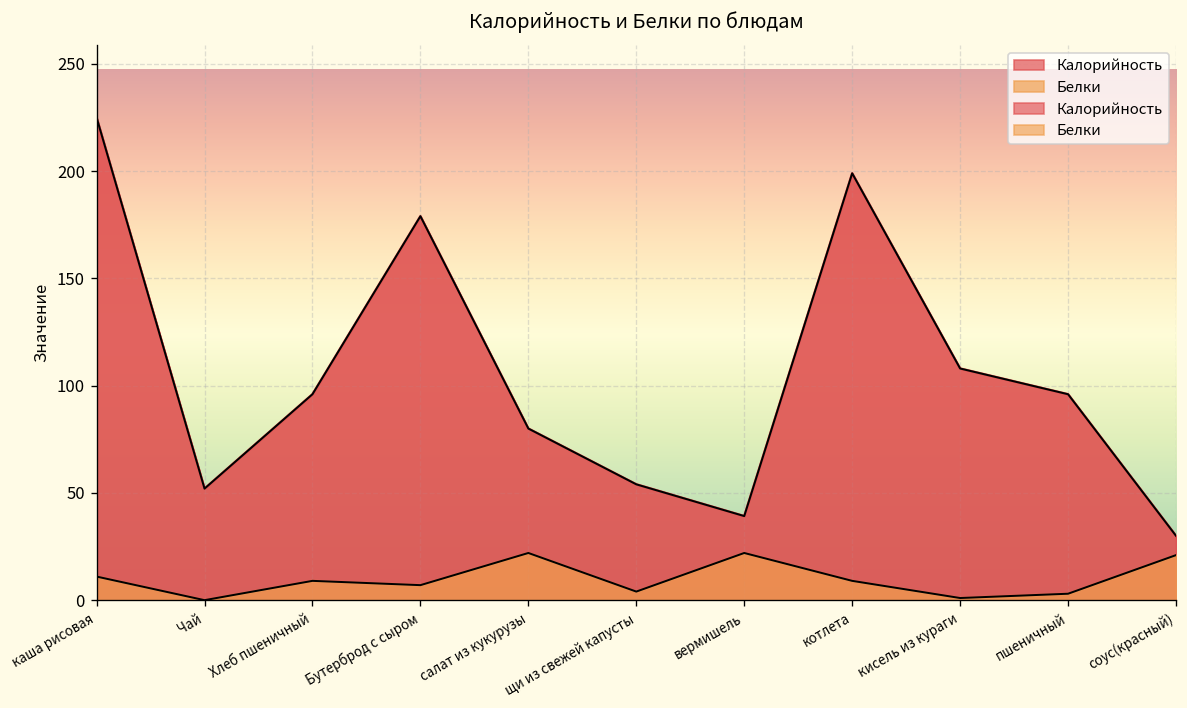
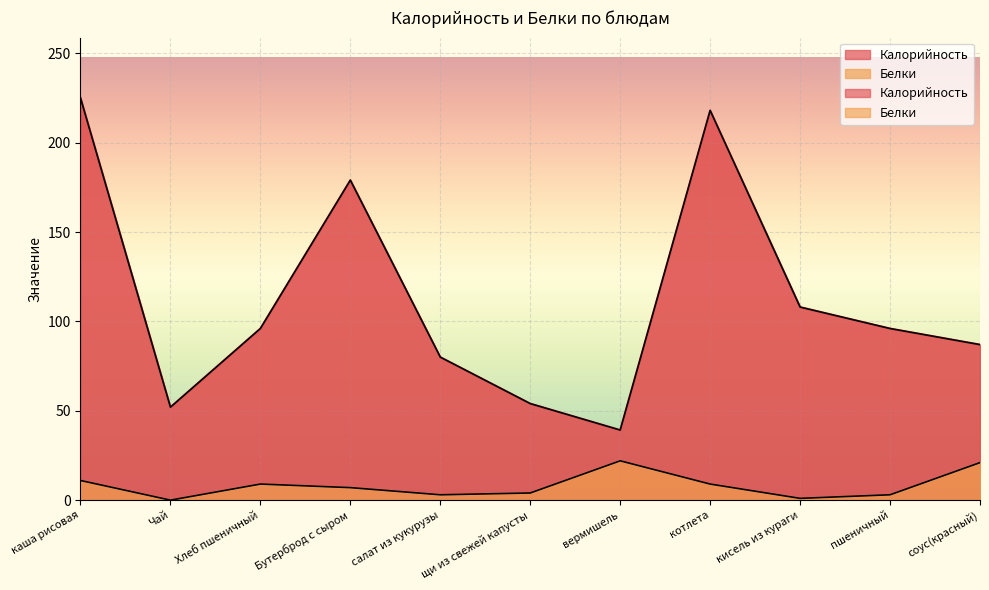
Белки, салат из кукурузы: 22 -> 3
Калорийность, котлета: 199 -> 218
Калорийность, соус(красный): 30 -> 87
